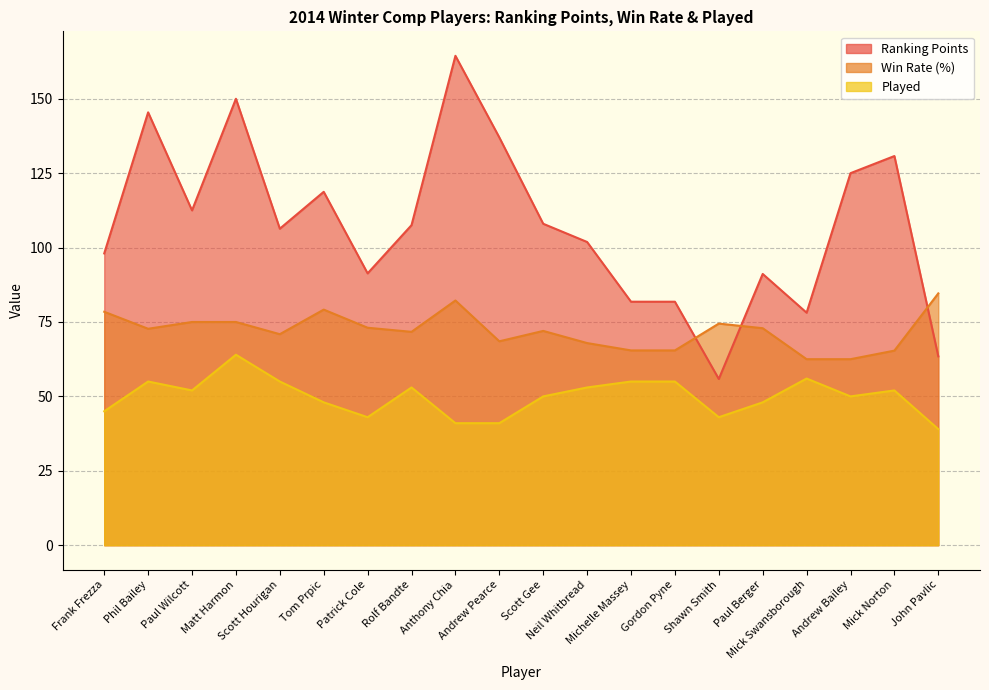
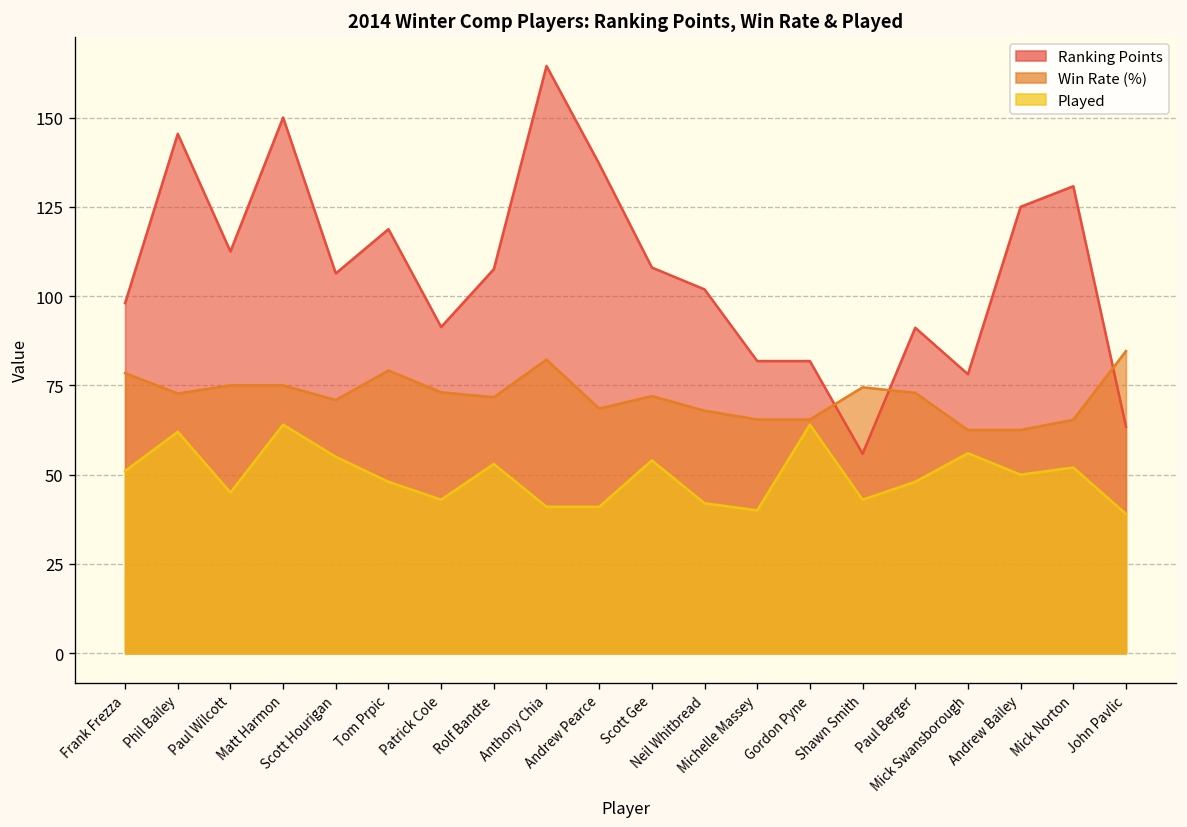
Played, Frank Frezza: 45 -> 51
Played, Phil Bailey: 55 -> 62
Played, Paul Wilcott: 52 -> 45
Played, Scott Gee: 50 -> 54
Played, Neil Whitbread: 53 -> 42
Played, Michelle Massey: 55 -> 40
Played, Gordon Pyne: 55 -> 64
